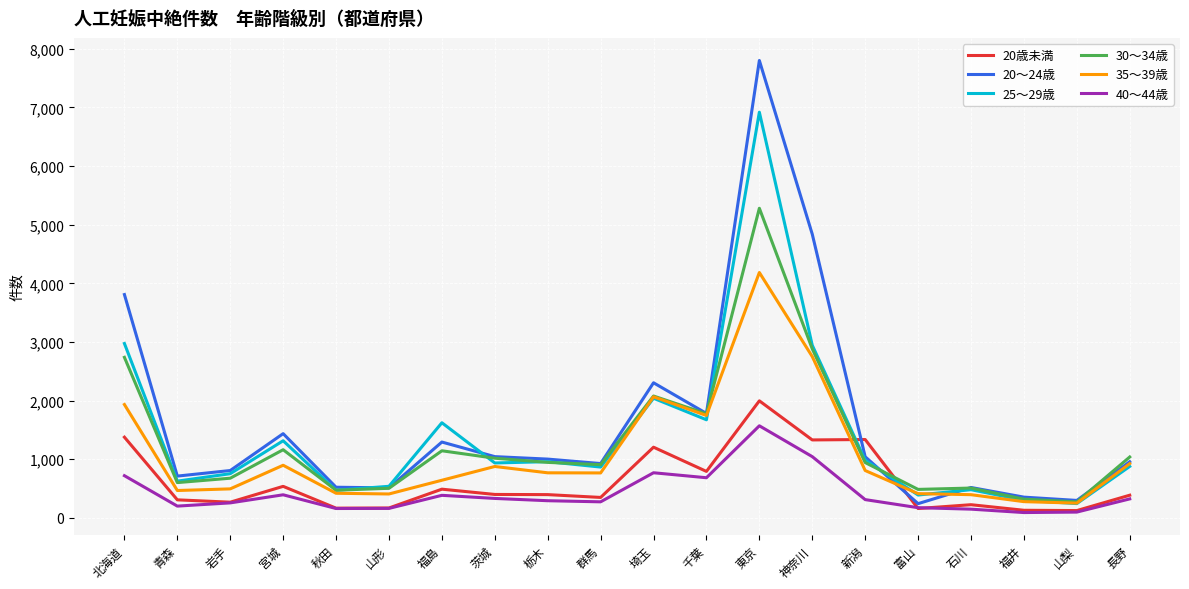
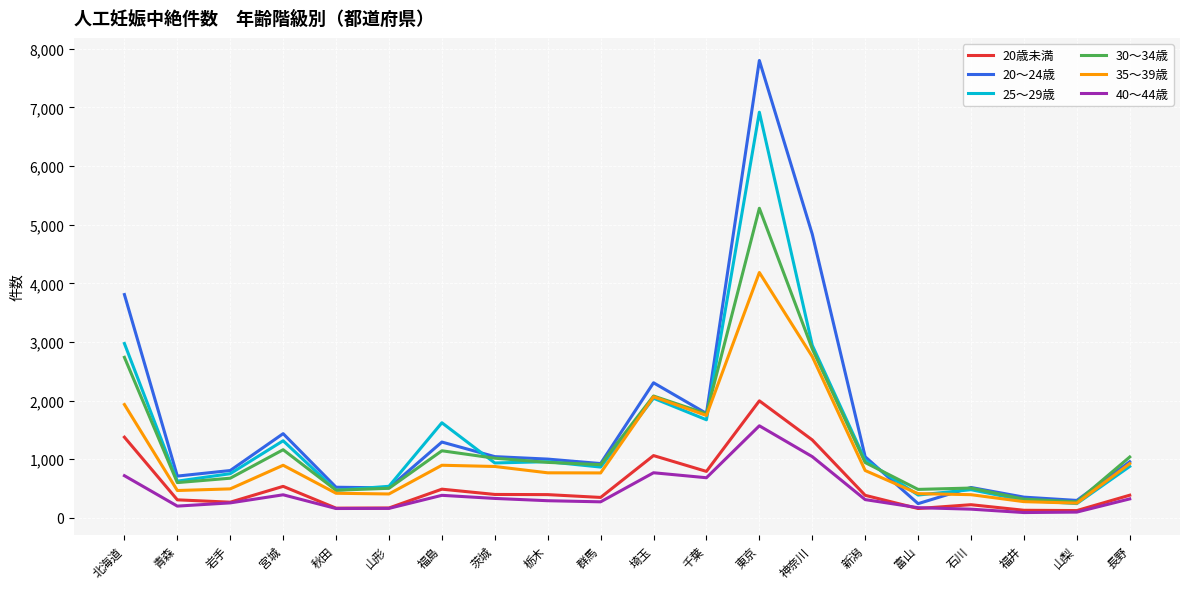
35～39歳, 福島: 600 -> 900
20歳未満, 埼玉: 1,200 -> 1,100
20歳未満, 新潟: 1,300 -> 400
